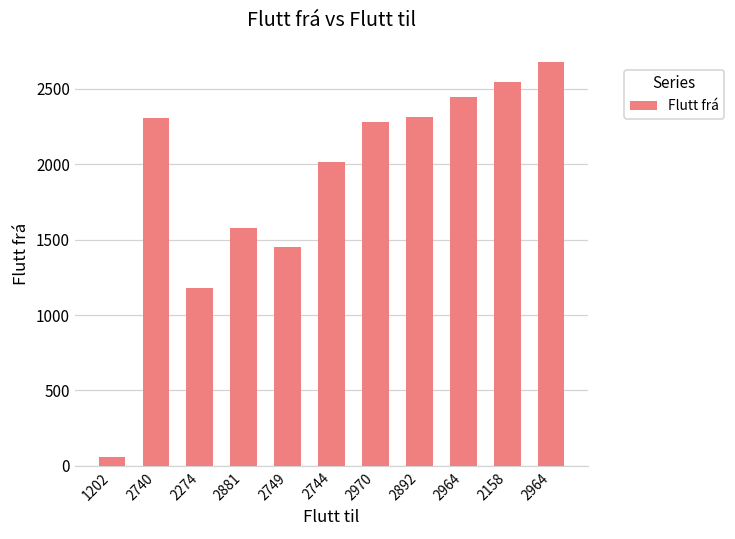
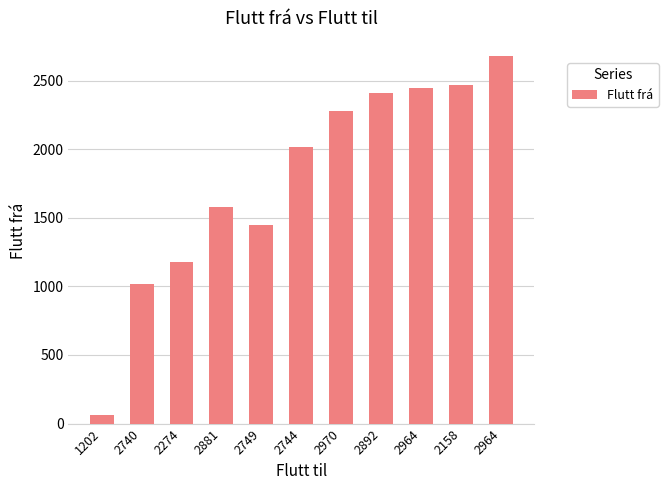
2740: 2300 -> 1020
2892: 2310 -> 2410
2158: 2540 -> 2460
